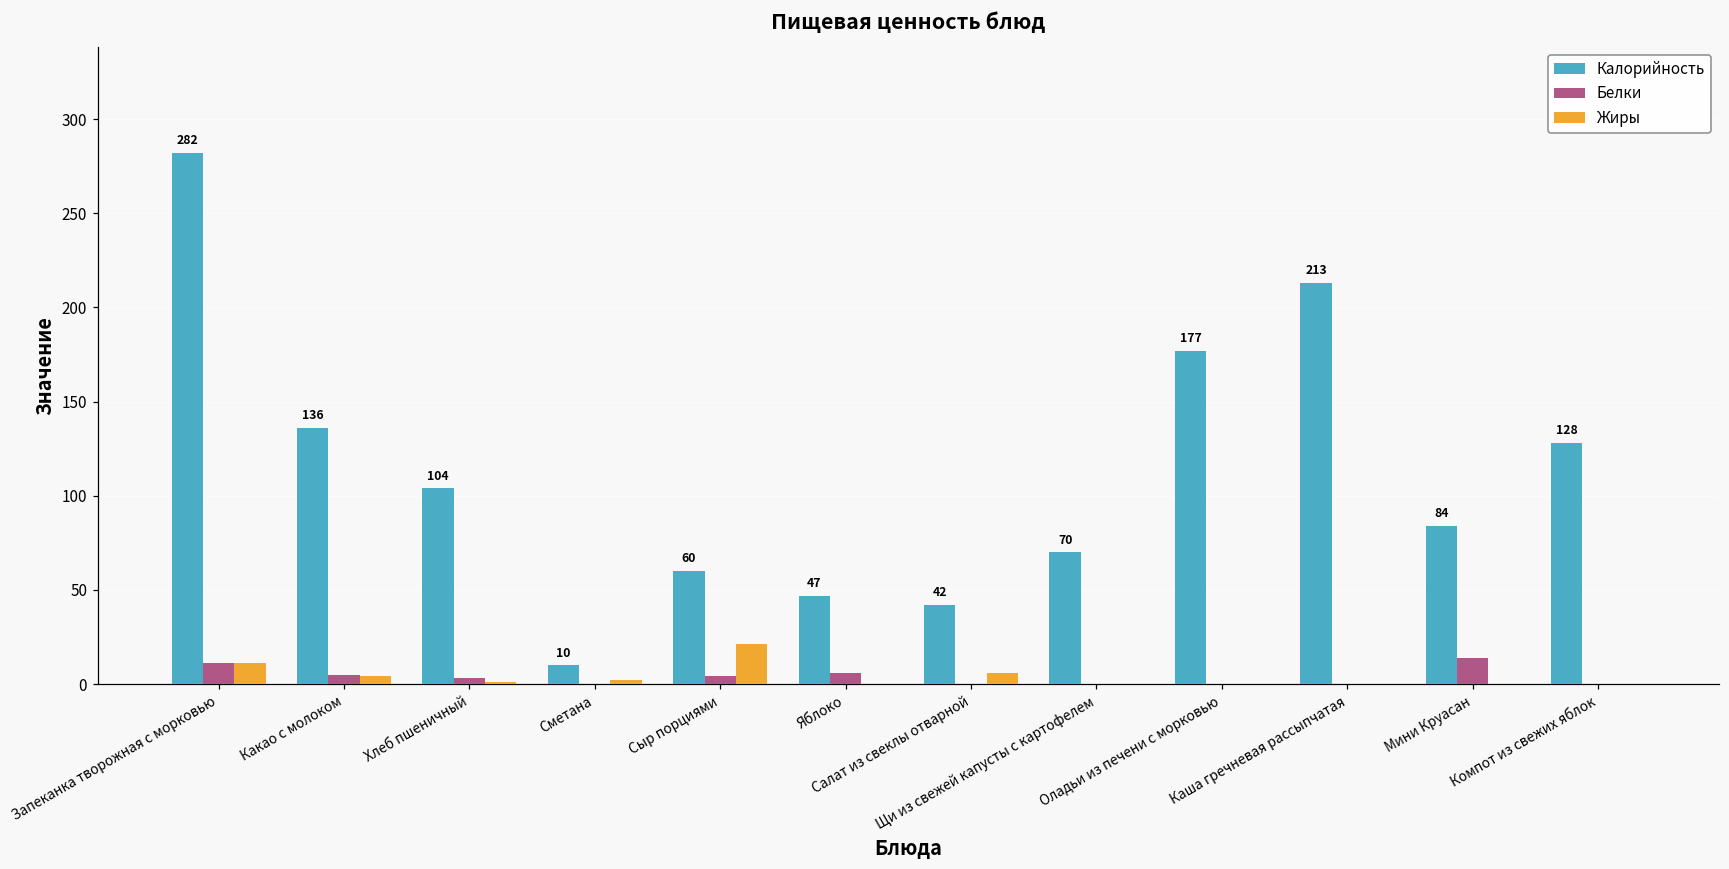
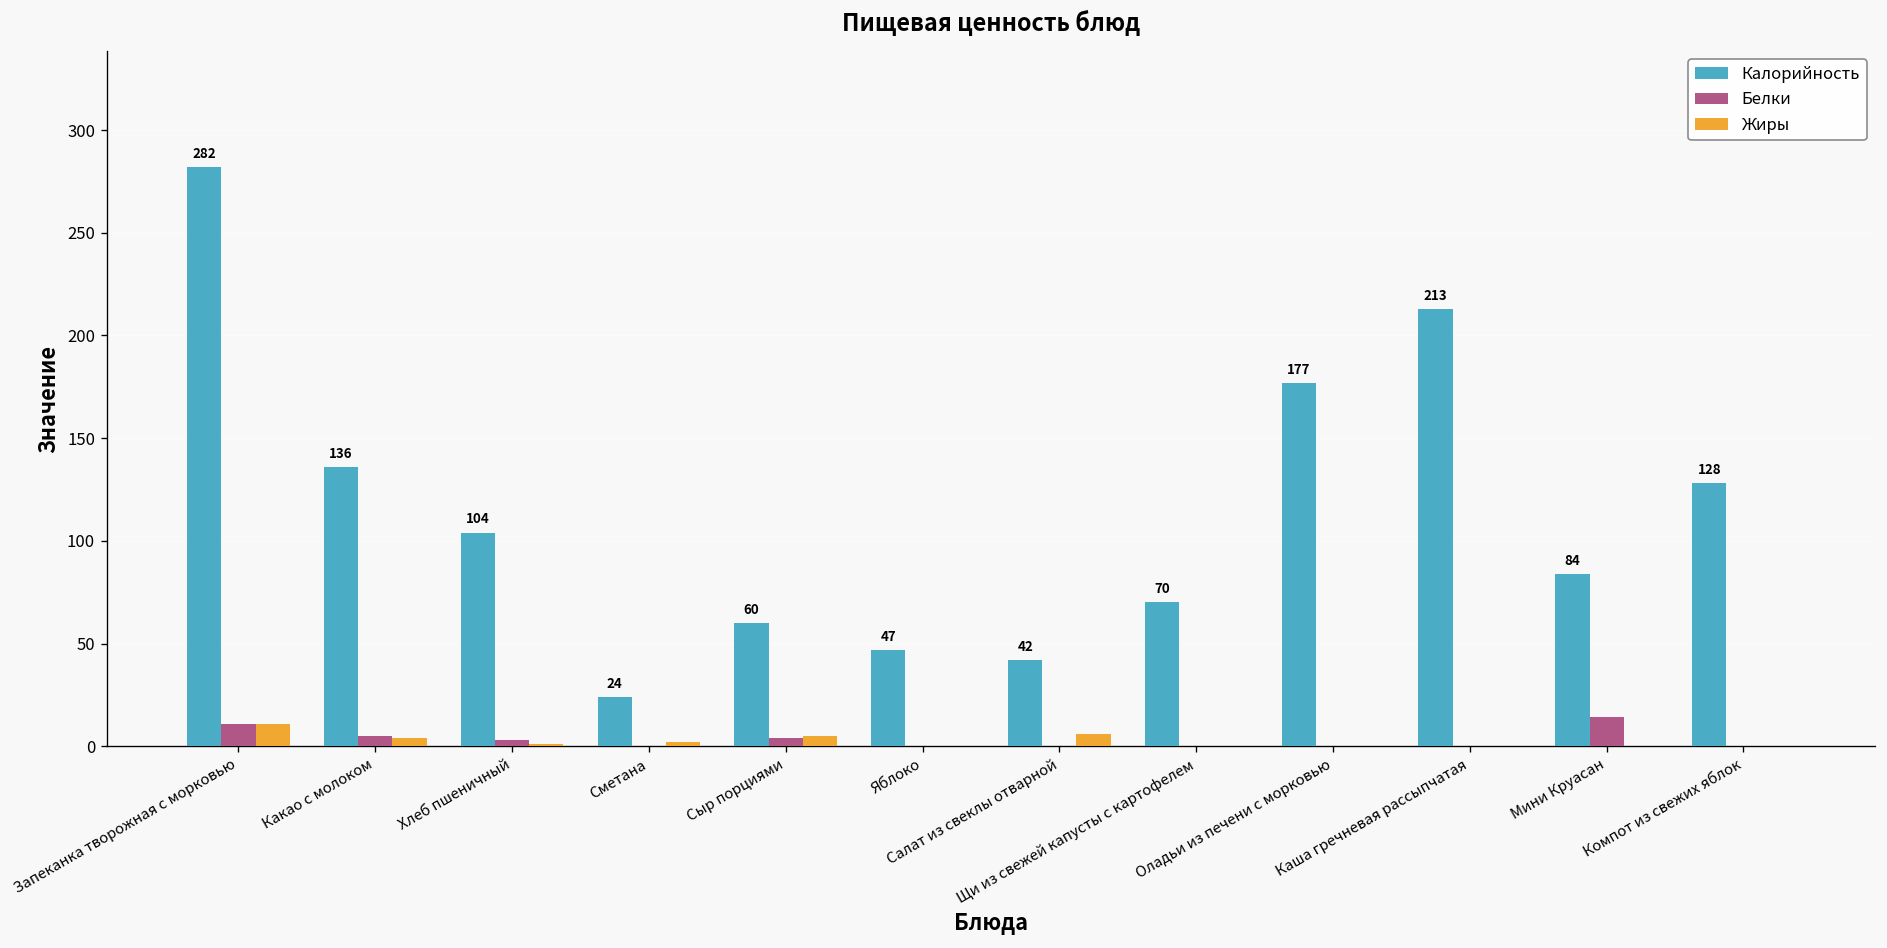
Калорийность, Сметана: 10 -> 24
Жиры, Сыр порциями: 21 -> 5
Белки, Яблоко: 6 -> 0
